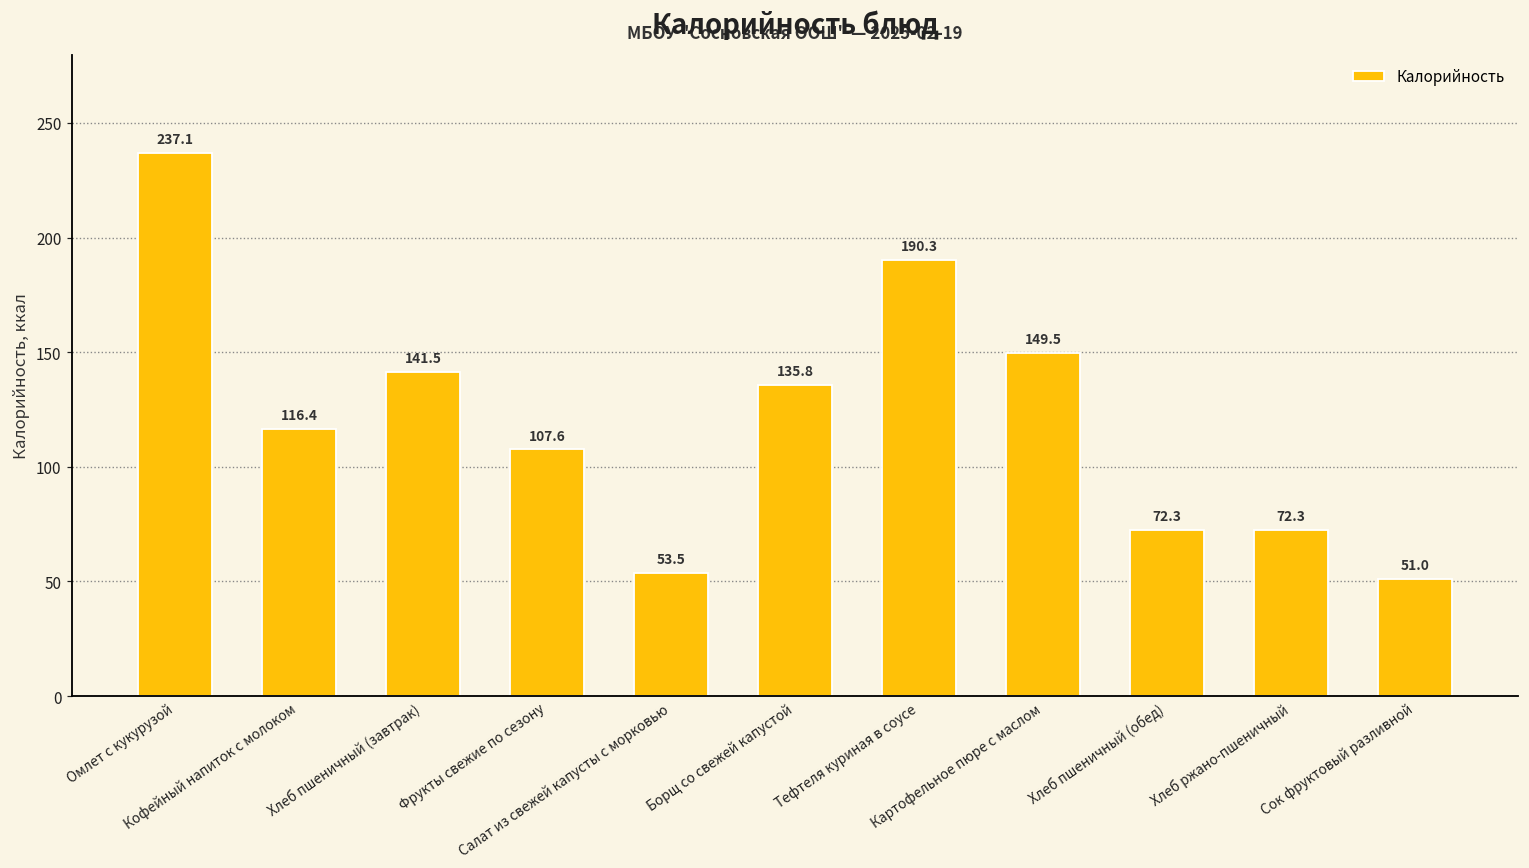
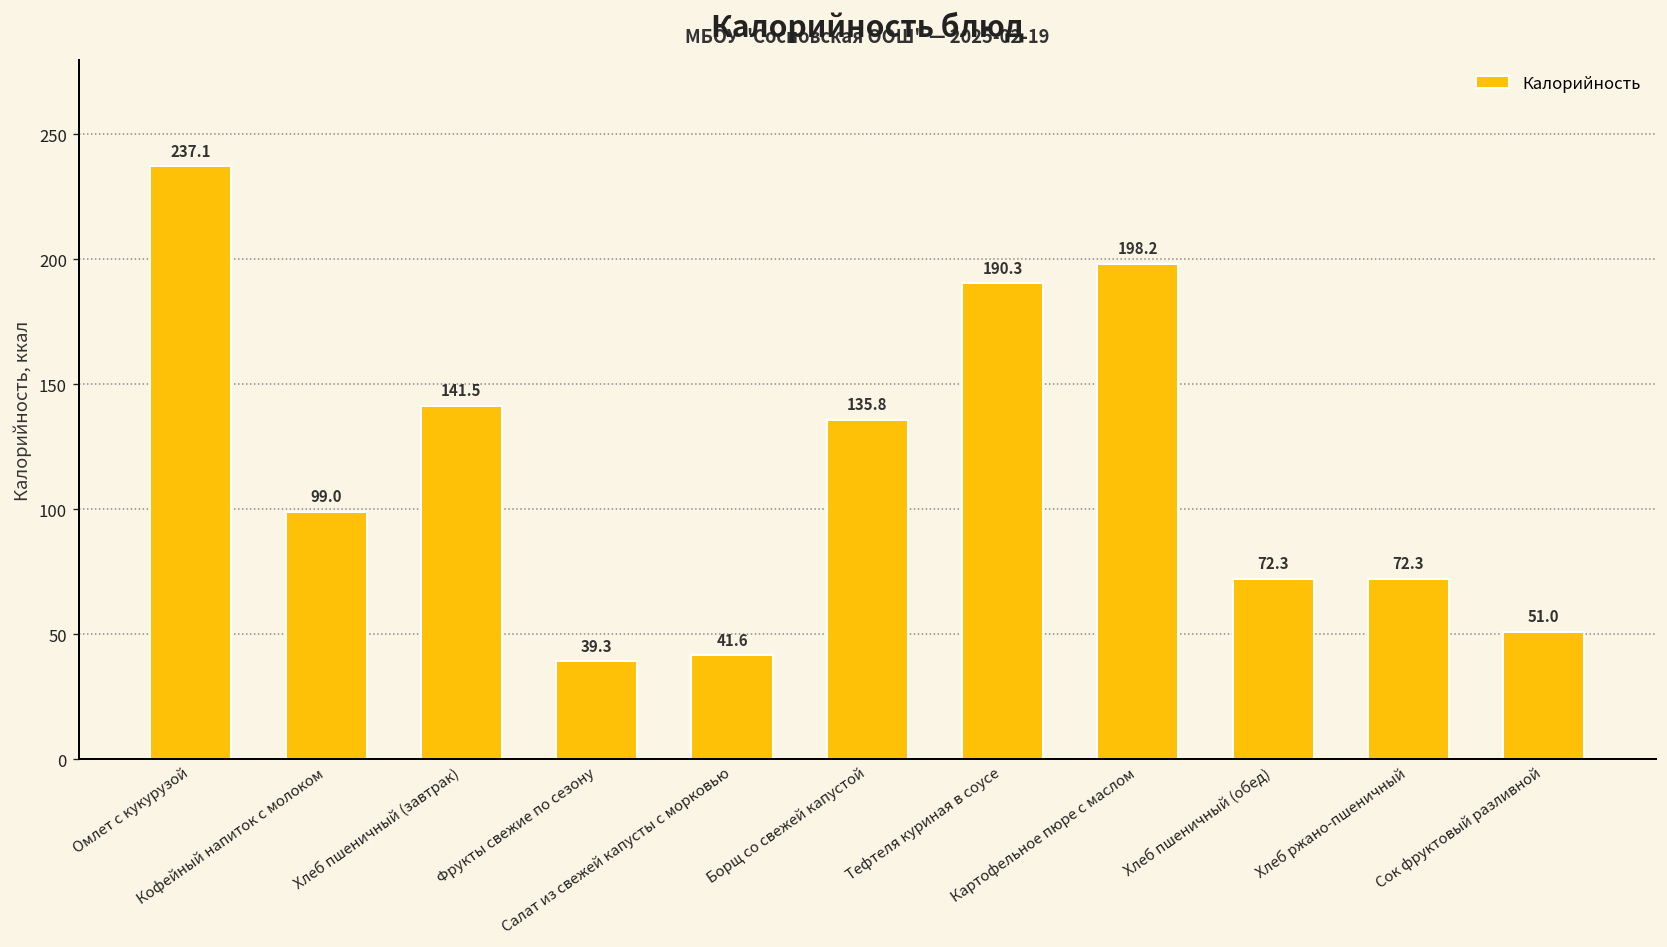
Кофейный напиток с молоком: 116.4 -> 99.0
Фрукты свежие по сезону: 107.6 -> 39.3
Салат из свежей капусты с морковью: 53.5 -> 41.6
Картофельное пюре с маслом: 149.5 -> 198.2
